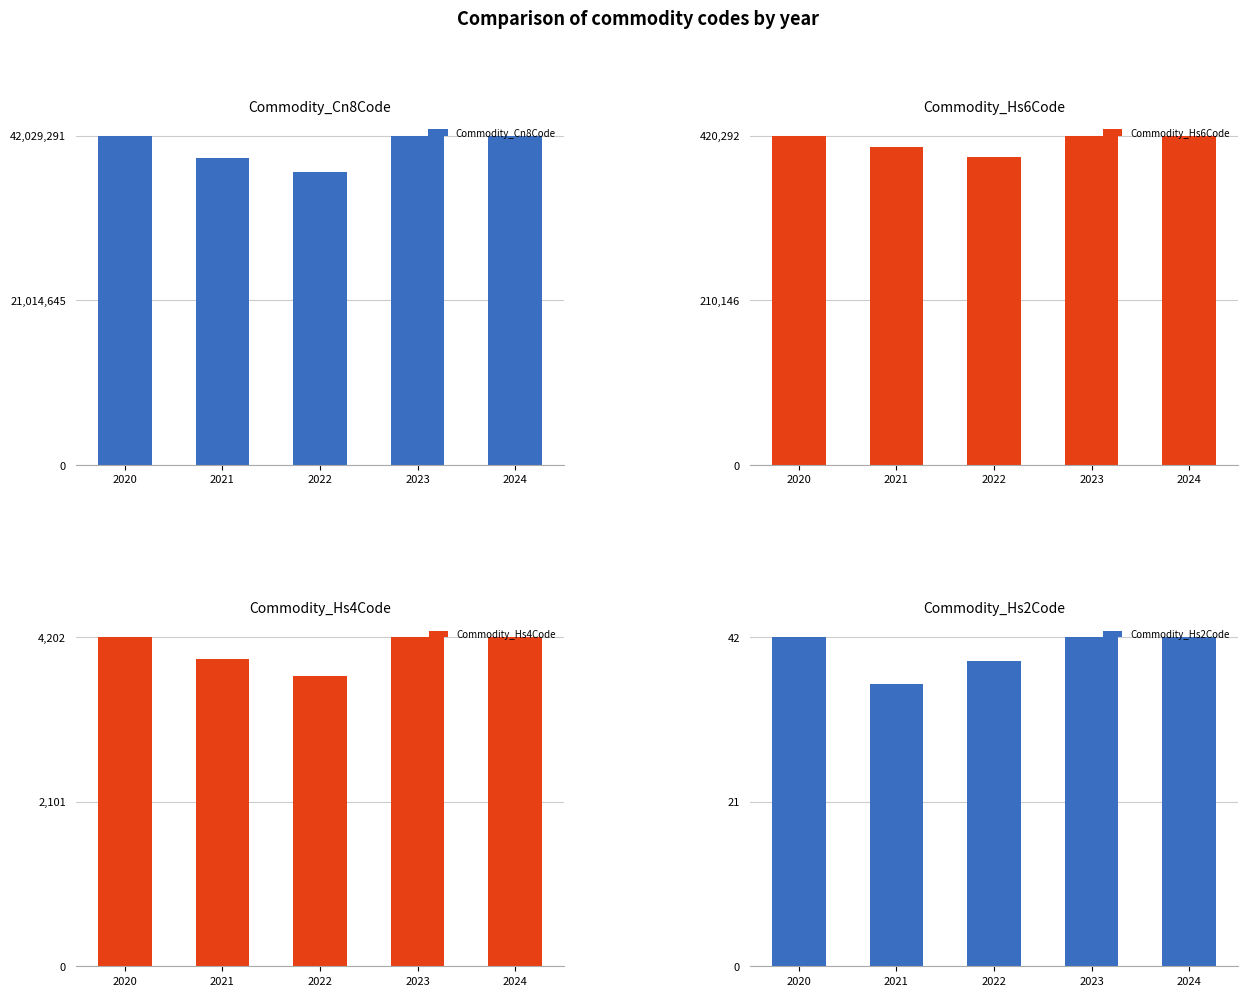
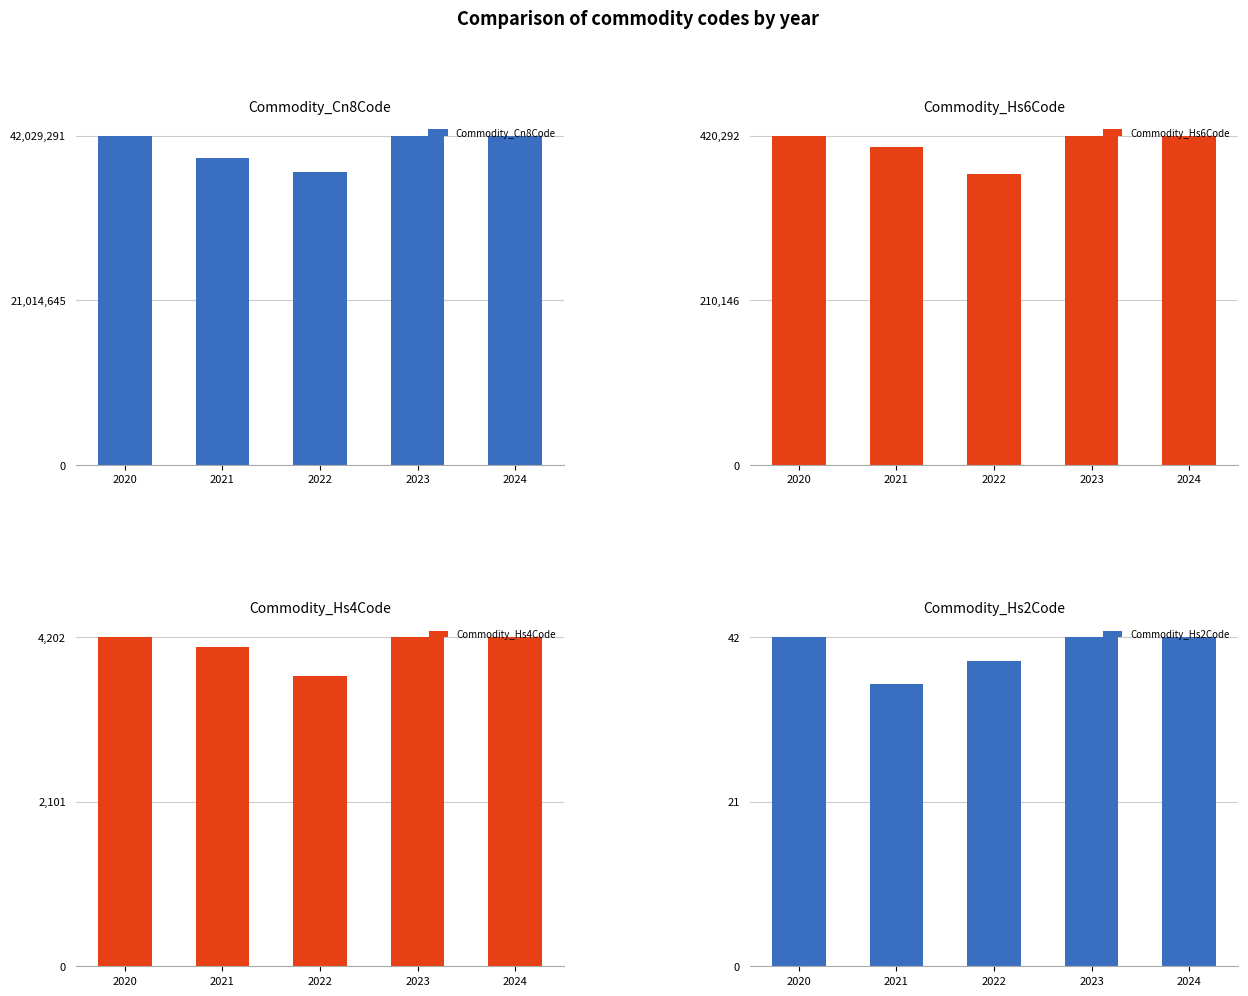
Commodity_Hs6Code, 2022: 390,000 -> 370,000
Commodity_Hs4Code, 2021: 3,900 -> 4,100
